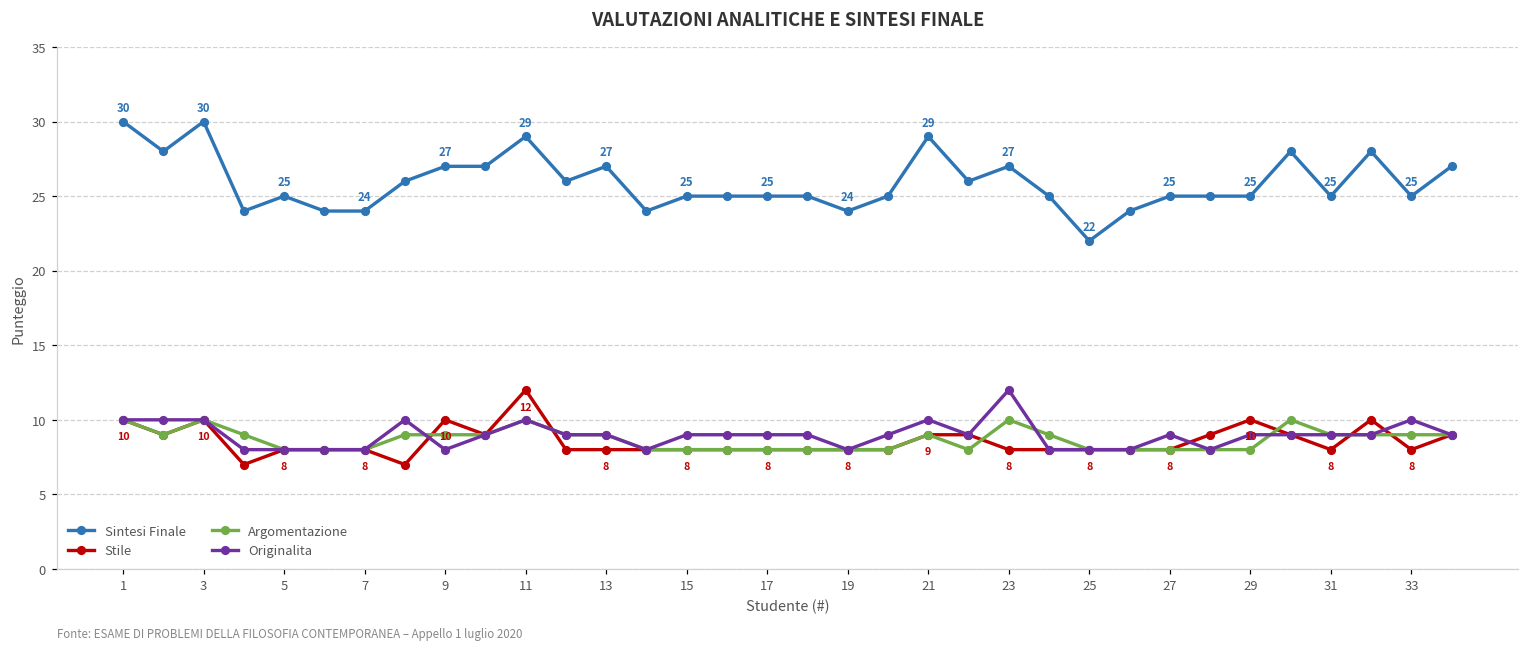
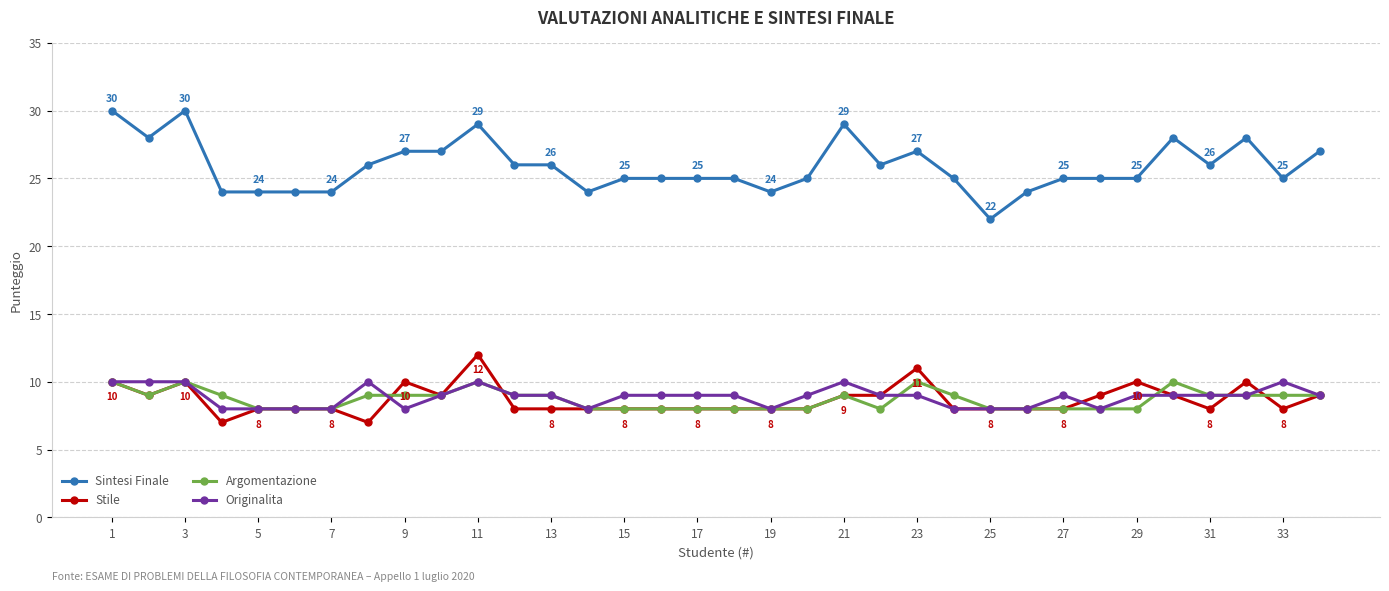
Sintesi Finale, 5: 25 -> 24
Sintesi Finale, 13: 27 -> 26
Stile, 23: 8 -> 11
Originalita, 23: 12 -> 9
Sintesi Finale, 31: 25 -> 26
